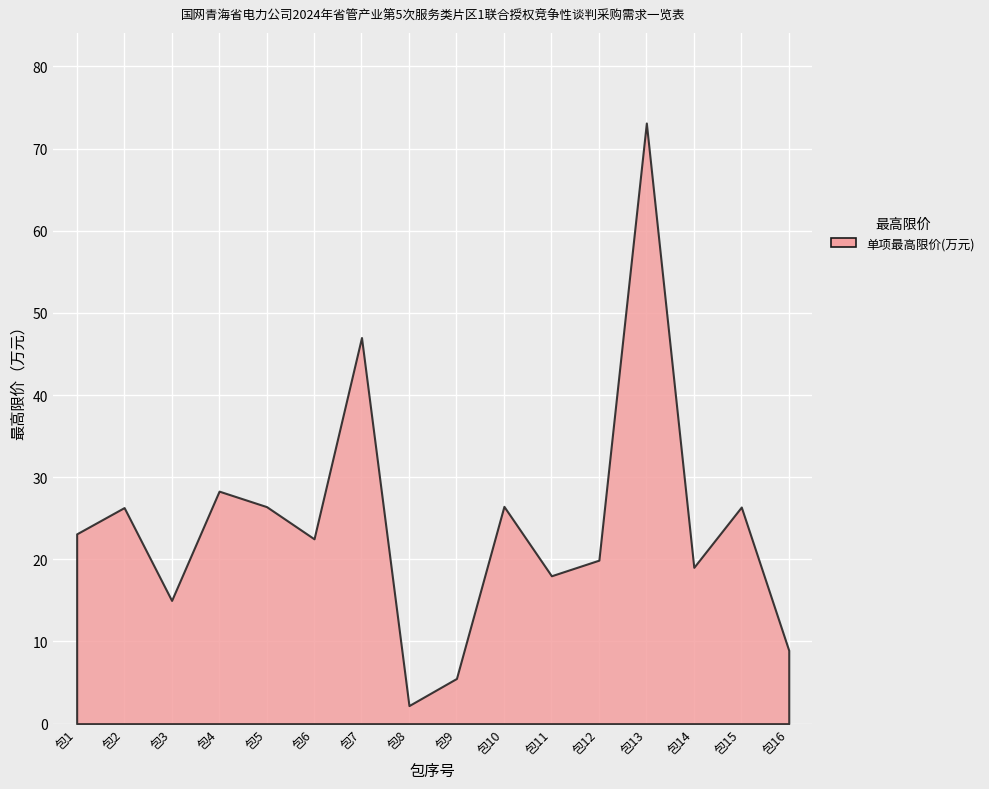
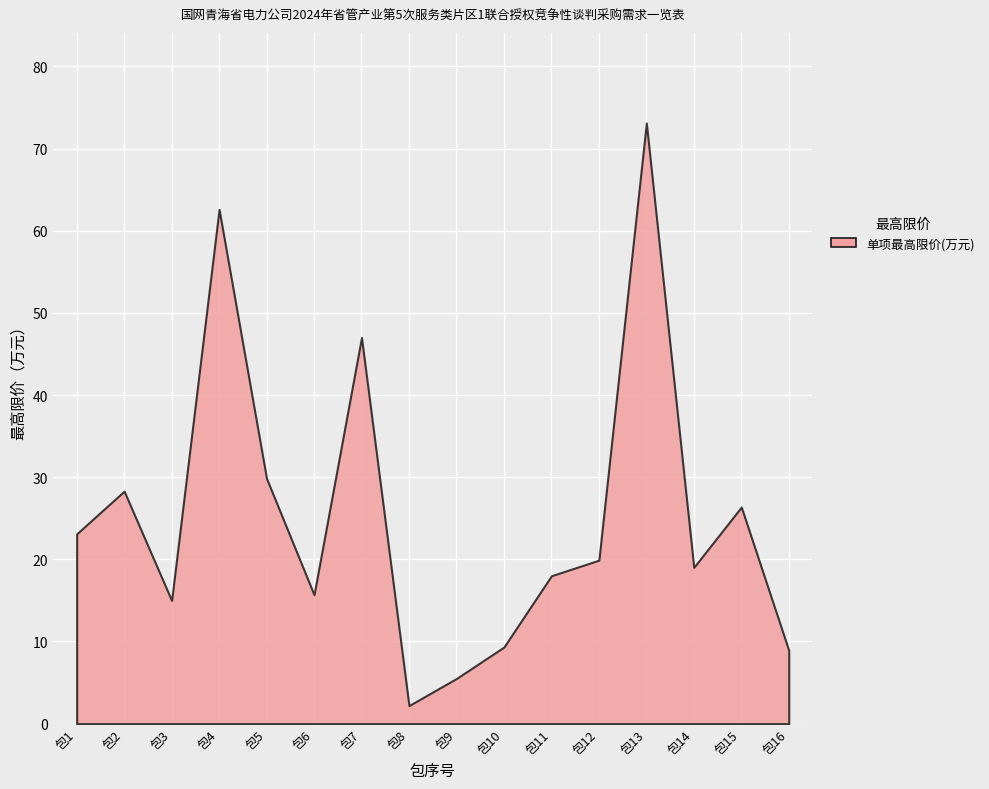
包2: 26 -> 28
包4: 28 -> 63
包5: 26 -> 30
包6: 23 -> 16
包10: 26 -> 9
